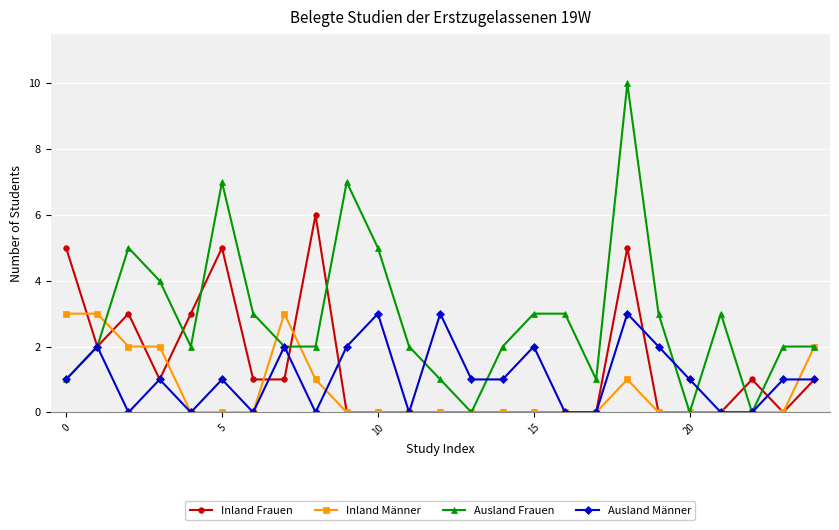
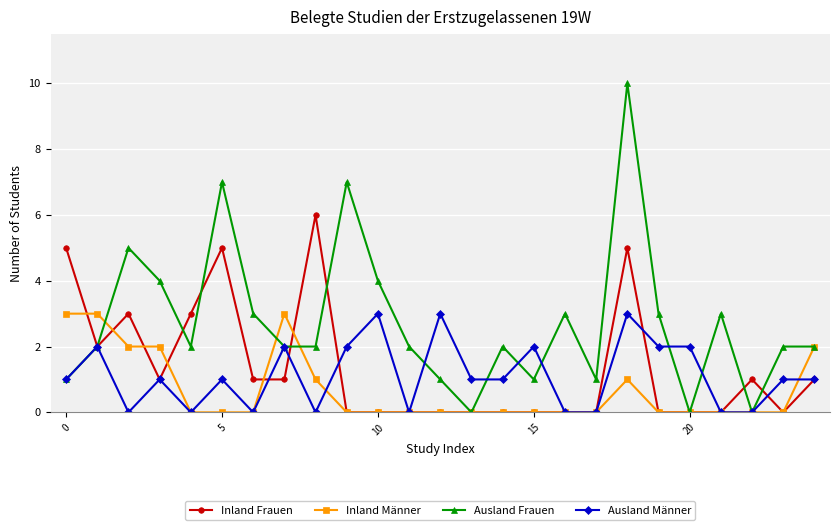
Ausland Frauen, 10: 5 -> 4
Ausland Frauen, 15: 3 -> 1
Ausland Männer, 20: 1 -> 2
